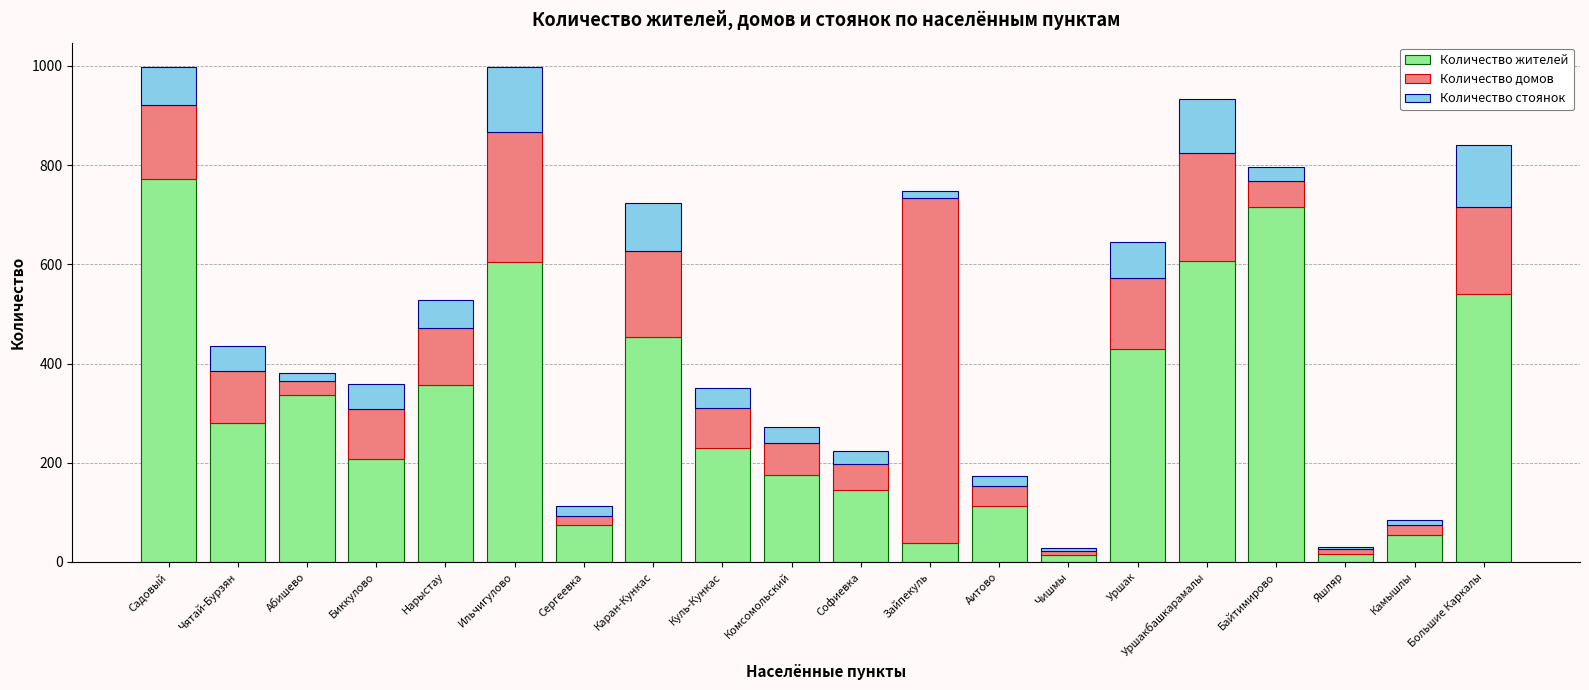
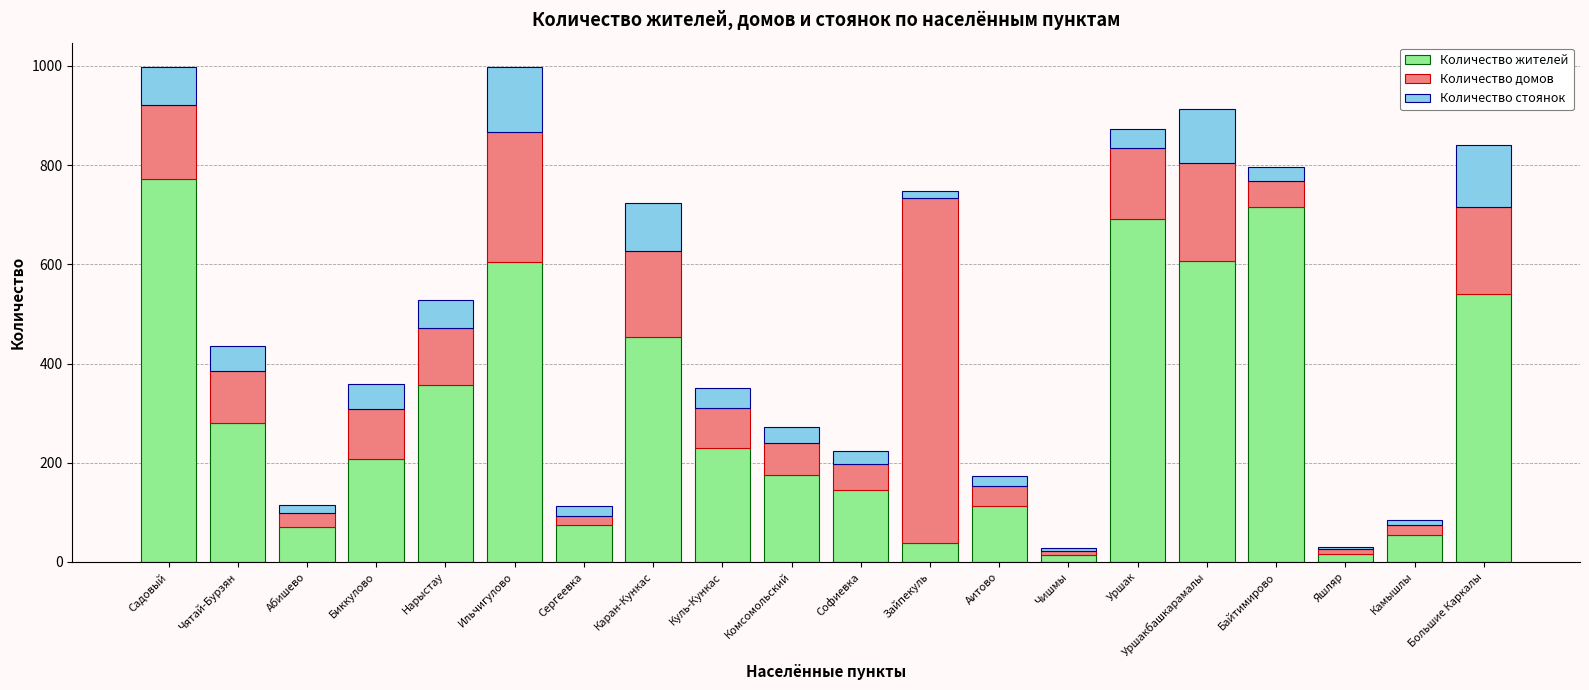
Количество жителей, Абишево: 340 -> 70
Количество жителей, Уршак: 430 -> 690
Количество стоянок, Уршак: 70 -> 40
Количество домов, Уршакбашкарамалы: 220 -> 200
